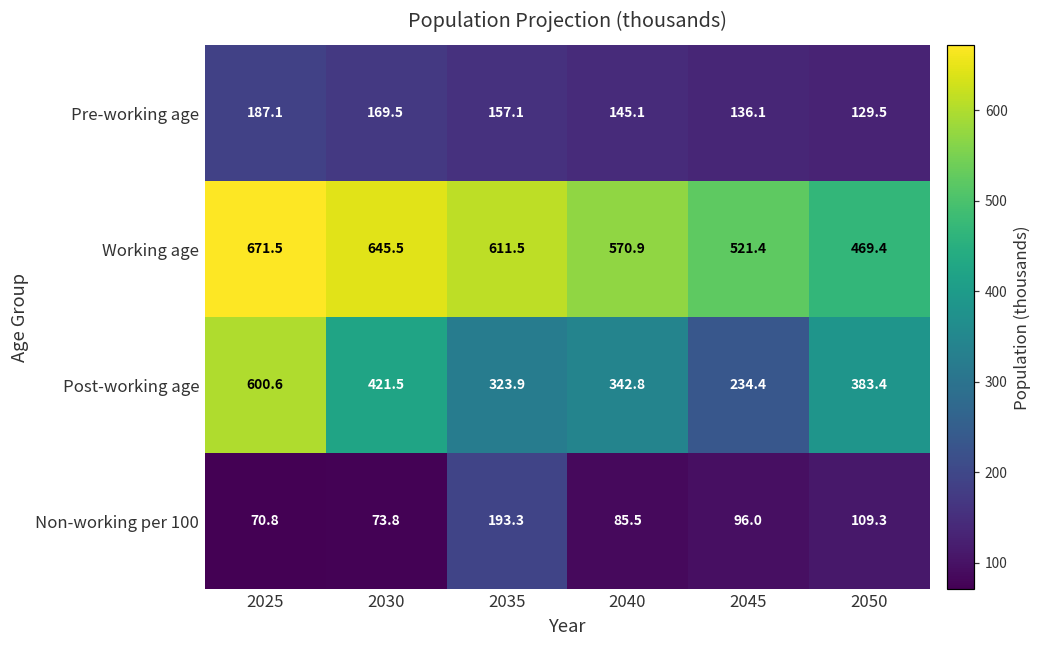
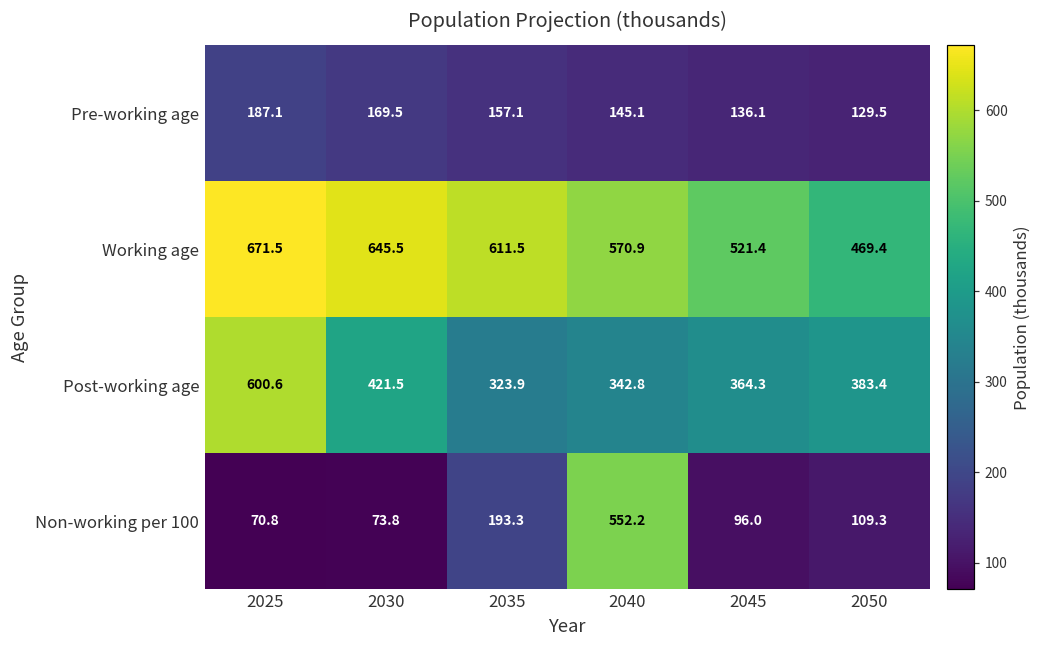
Post-working age, 2045: 234.4 -> 364.3
Non-working per 100, 2040: 85.5 -> 552.2
